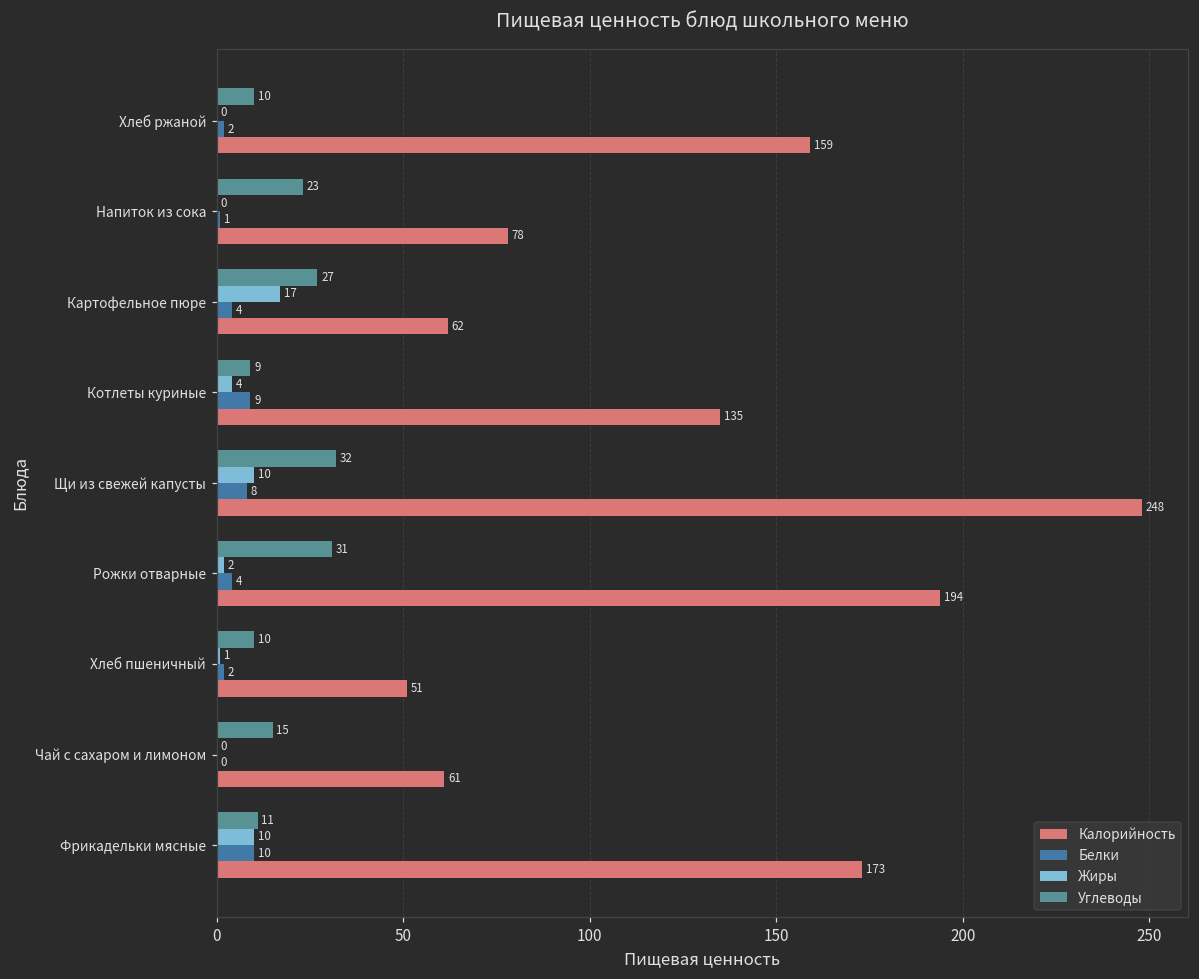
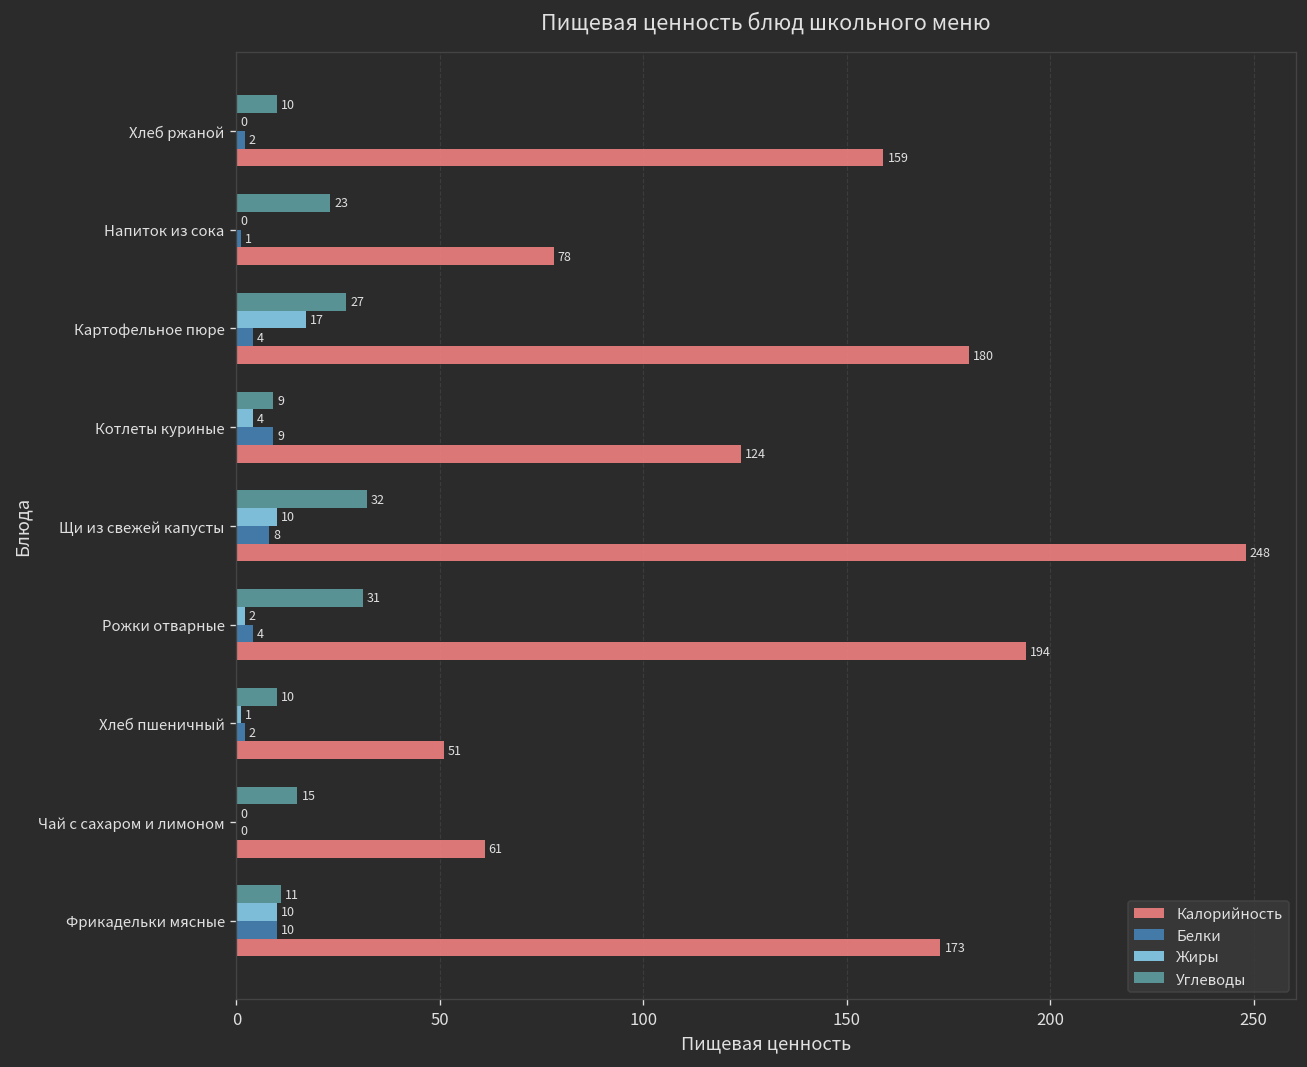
Калорийность, Картофельное пюре: 62 -> 180
Калорийность, Котлеты куриные: 135 -> 124
